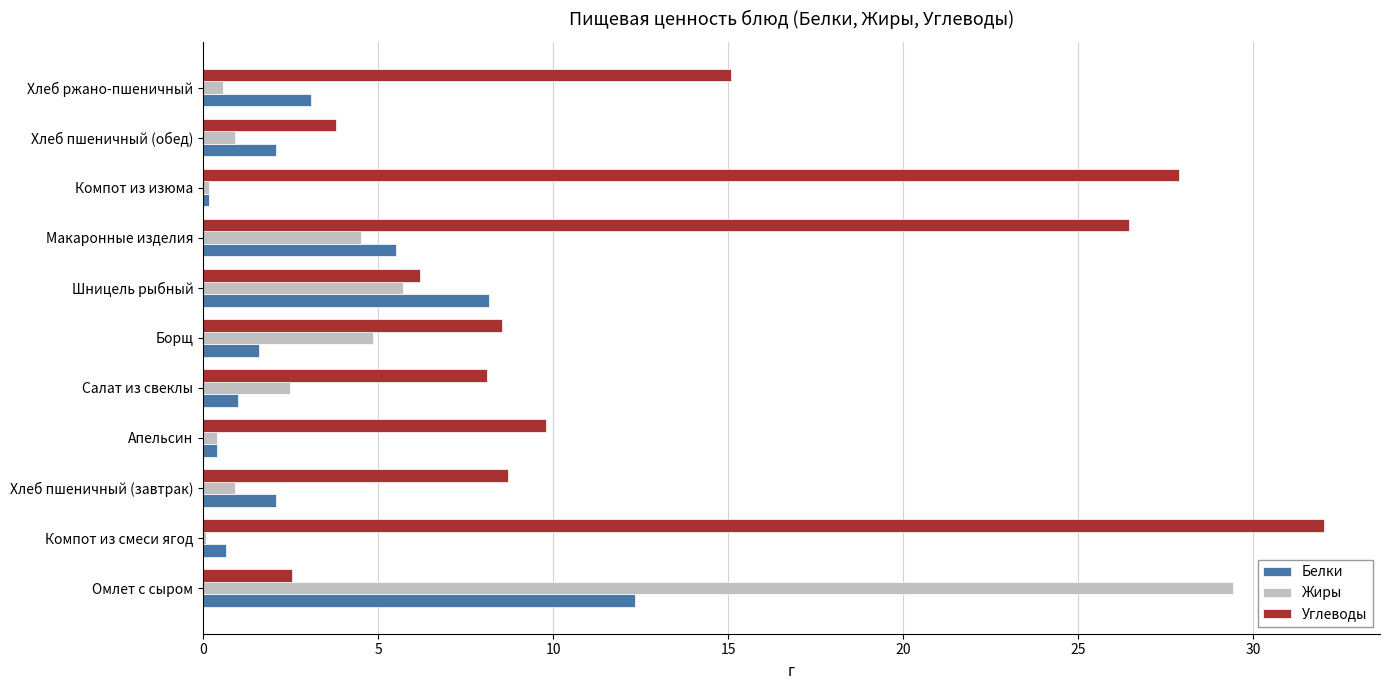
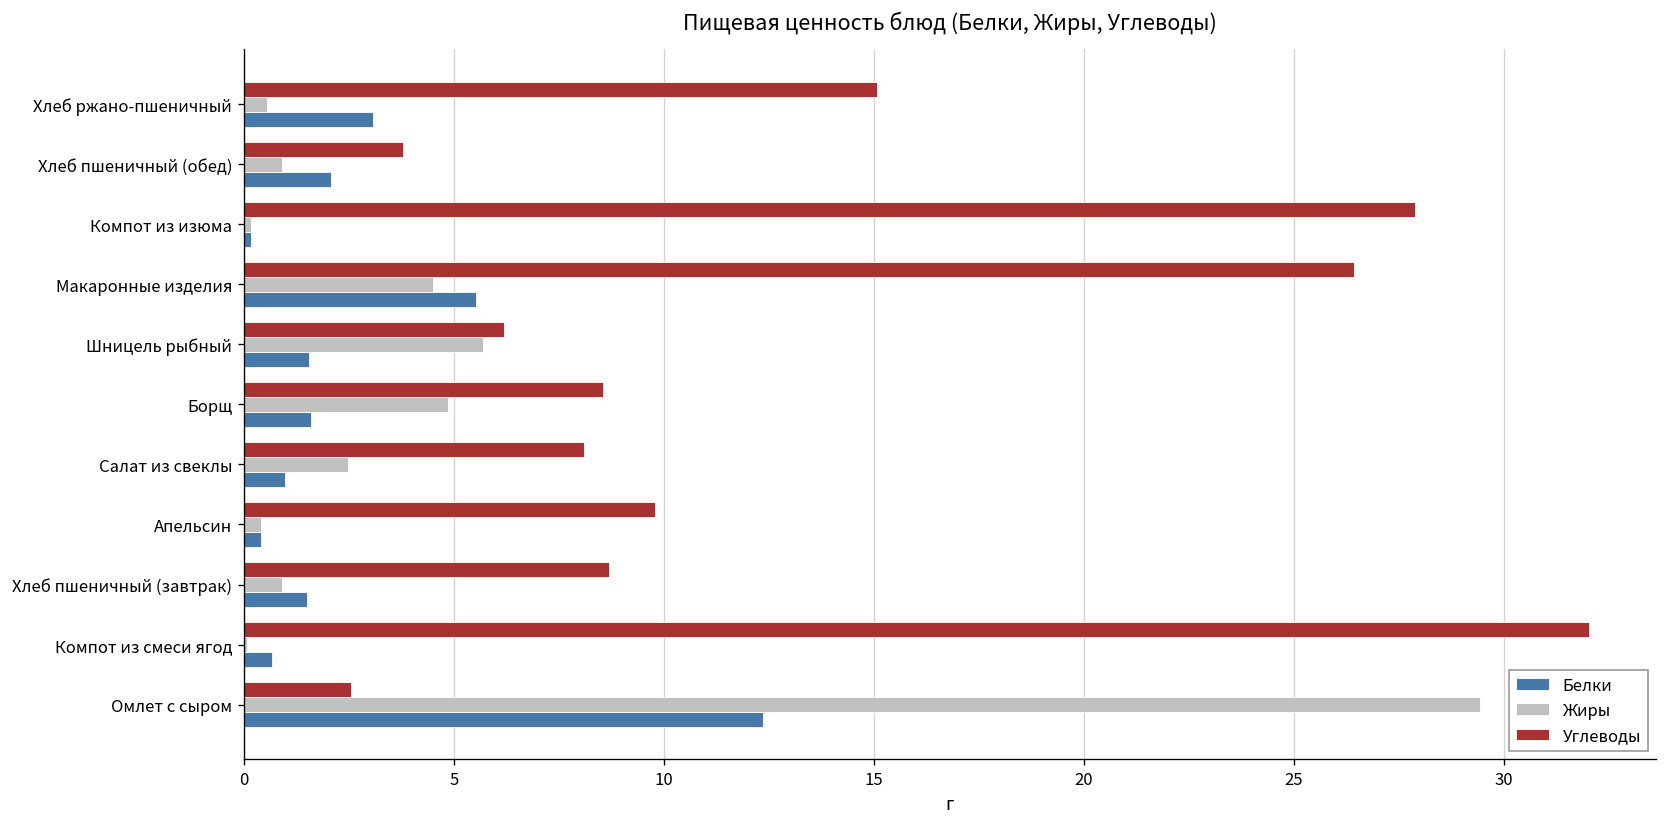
Белки, Шницель рыбный: 8.2 -> 1.6
Белки, Хлеб пшеничный (завтрак): 2.1 -> 1.5
